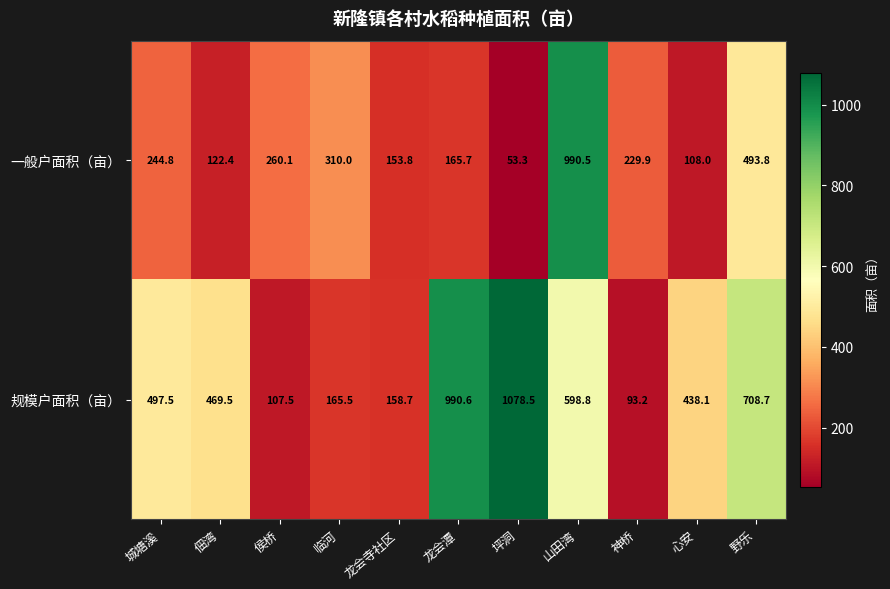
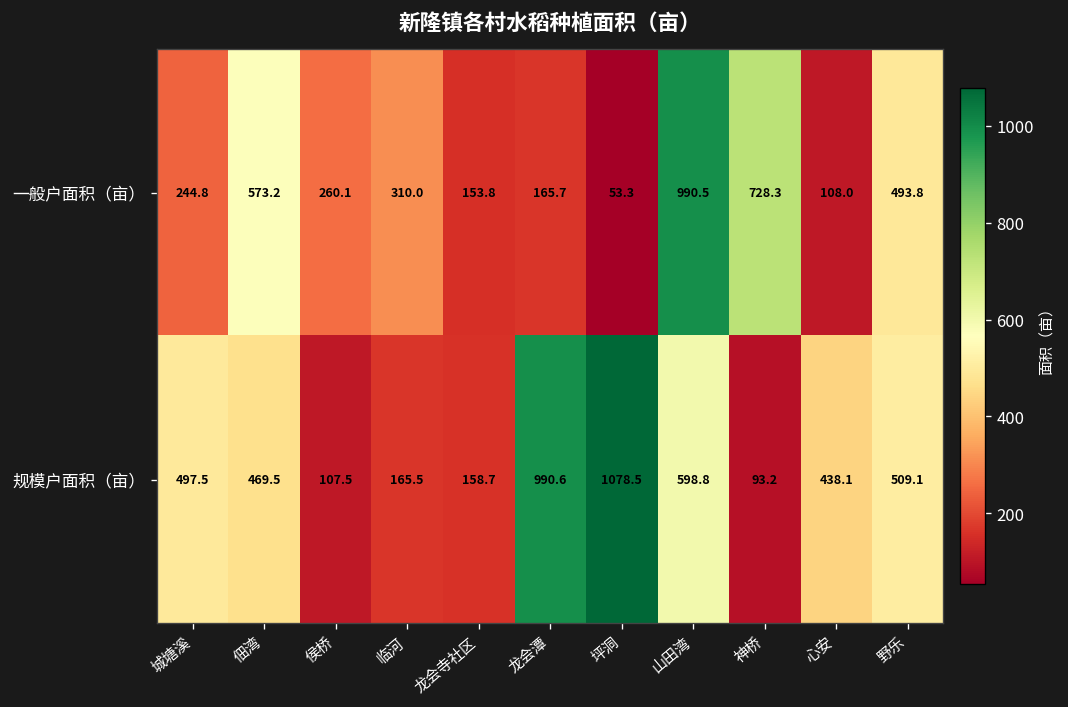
一般户面积（亩）, 佃湾: 122.4 -> 573.2
一般户面积（亩）, 神桥: 229.9 -> 728.3
规模户面积（亩）, 野乐: 708.7 -> 509.1
